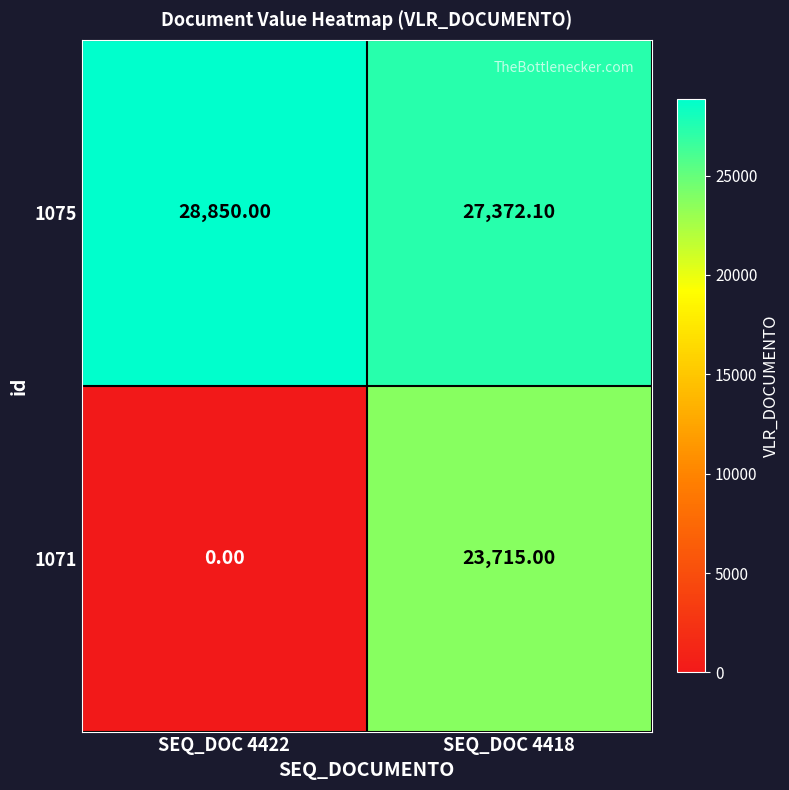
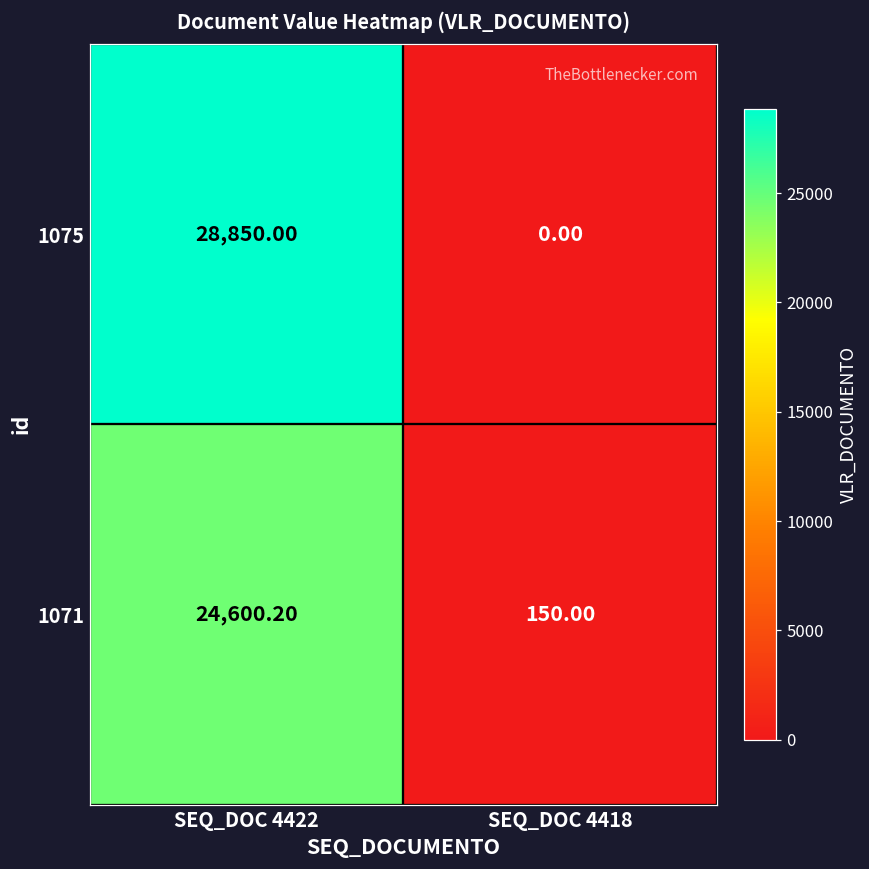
1075, SEQ_DOC 4418: 27,372.10 -> 0.00
1071, SEQ_DOC 4422: 0.00 -> 24,600.20
1071, SEQ_DOC 4418: 23,715.00 -> 150.00
